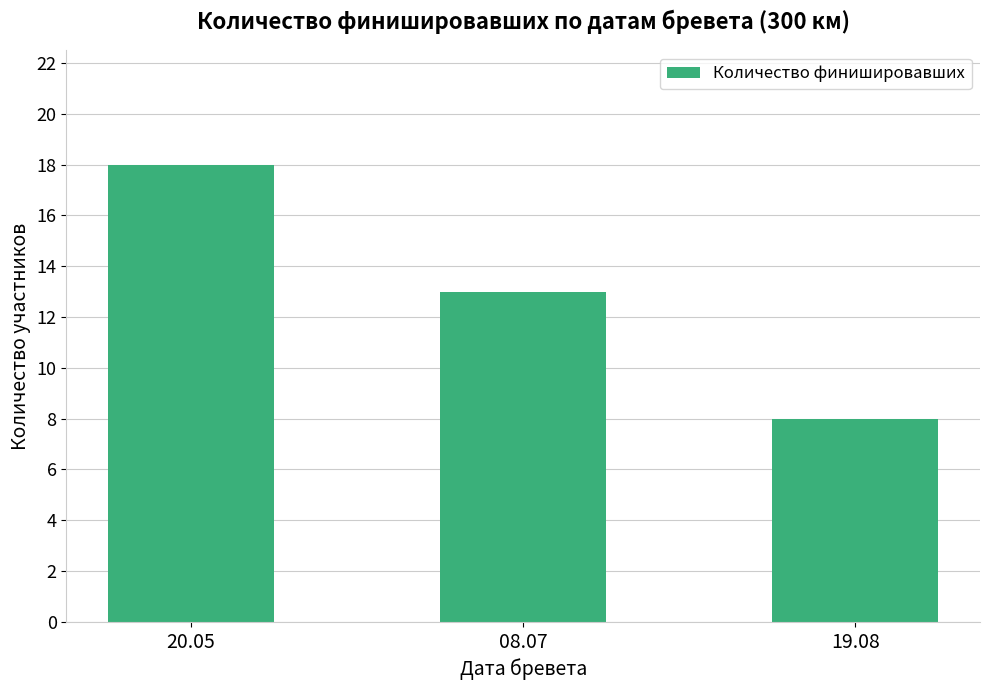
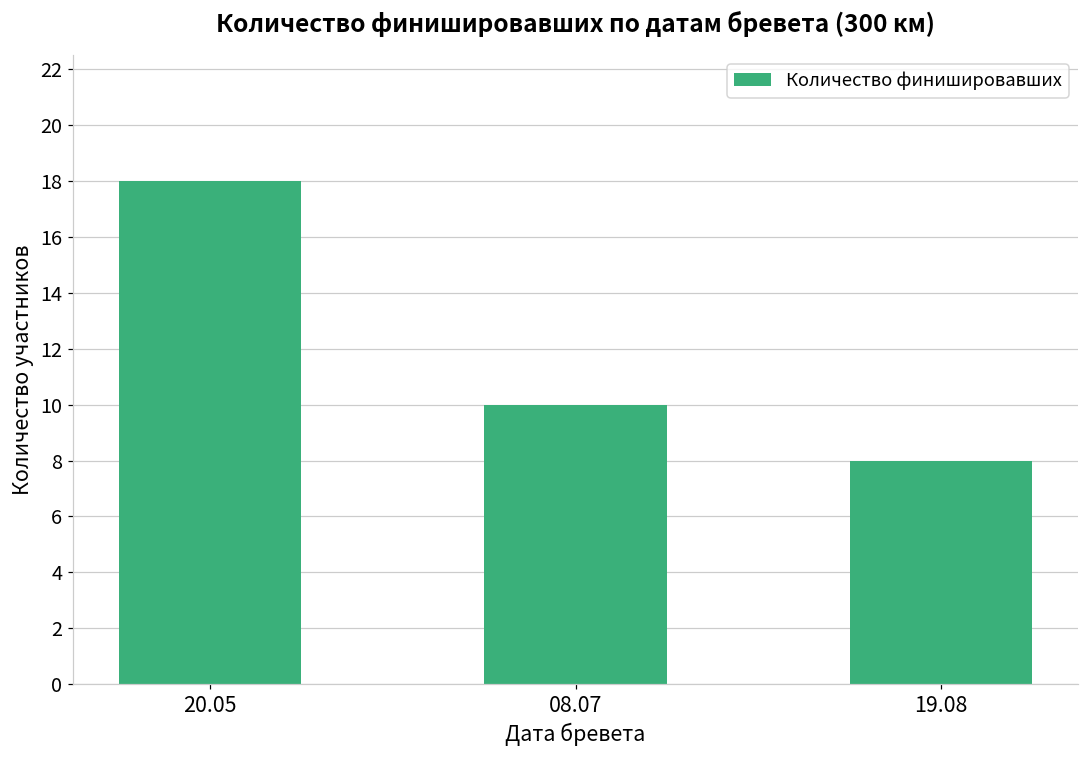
08.07: 13 -> 10
